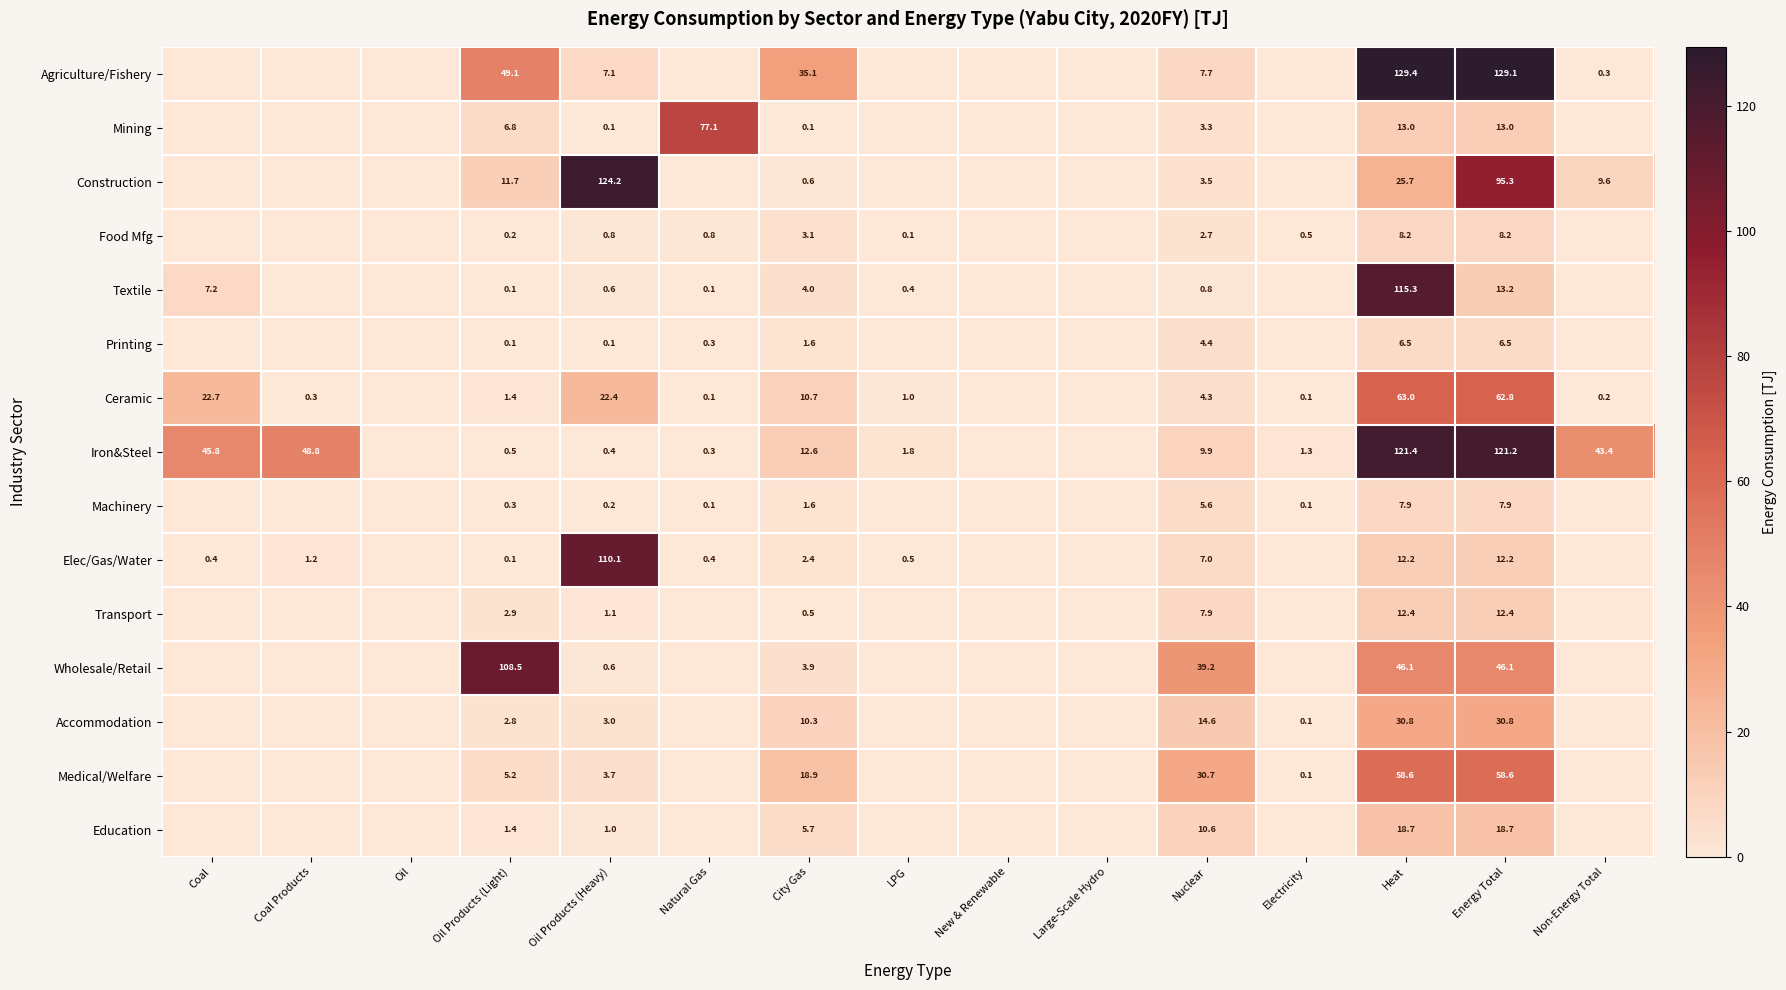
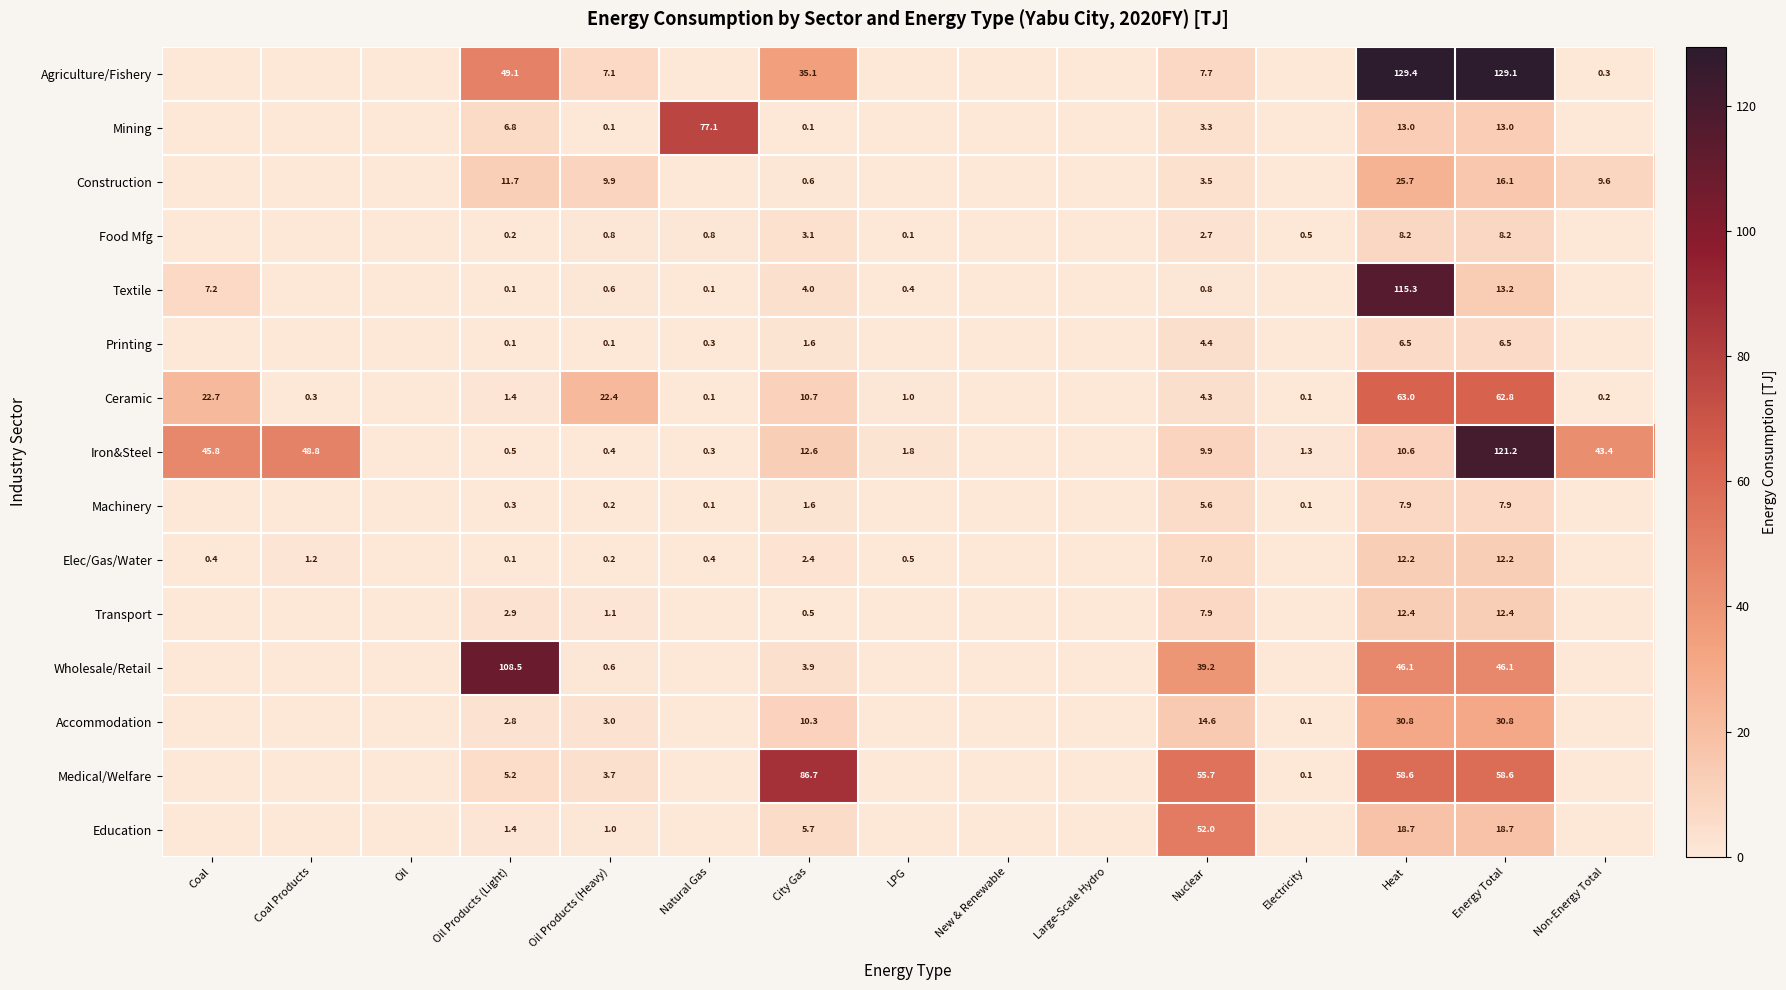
Construction, Oil Products (Heavy): 124.2 -> 9.9
Construction, Energy Total: 95.3 -> 16.1
Iron&Steel, Heat: 121.4 -> 10.6
Elec/Gas/Water, Oil Products (Heavy): 110.1 -> 0.2
Medical/Welfare, City Gas: 18.9 -> 86.7
Medical/Welfare, Nuclear: 30.7 -> 55.7
Education, Nuclear: 10.6 -> 52.0
